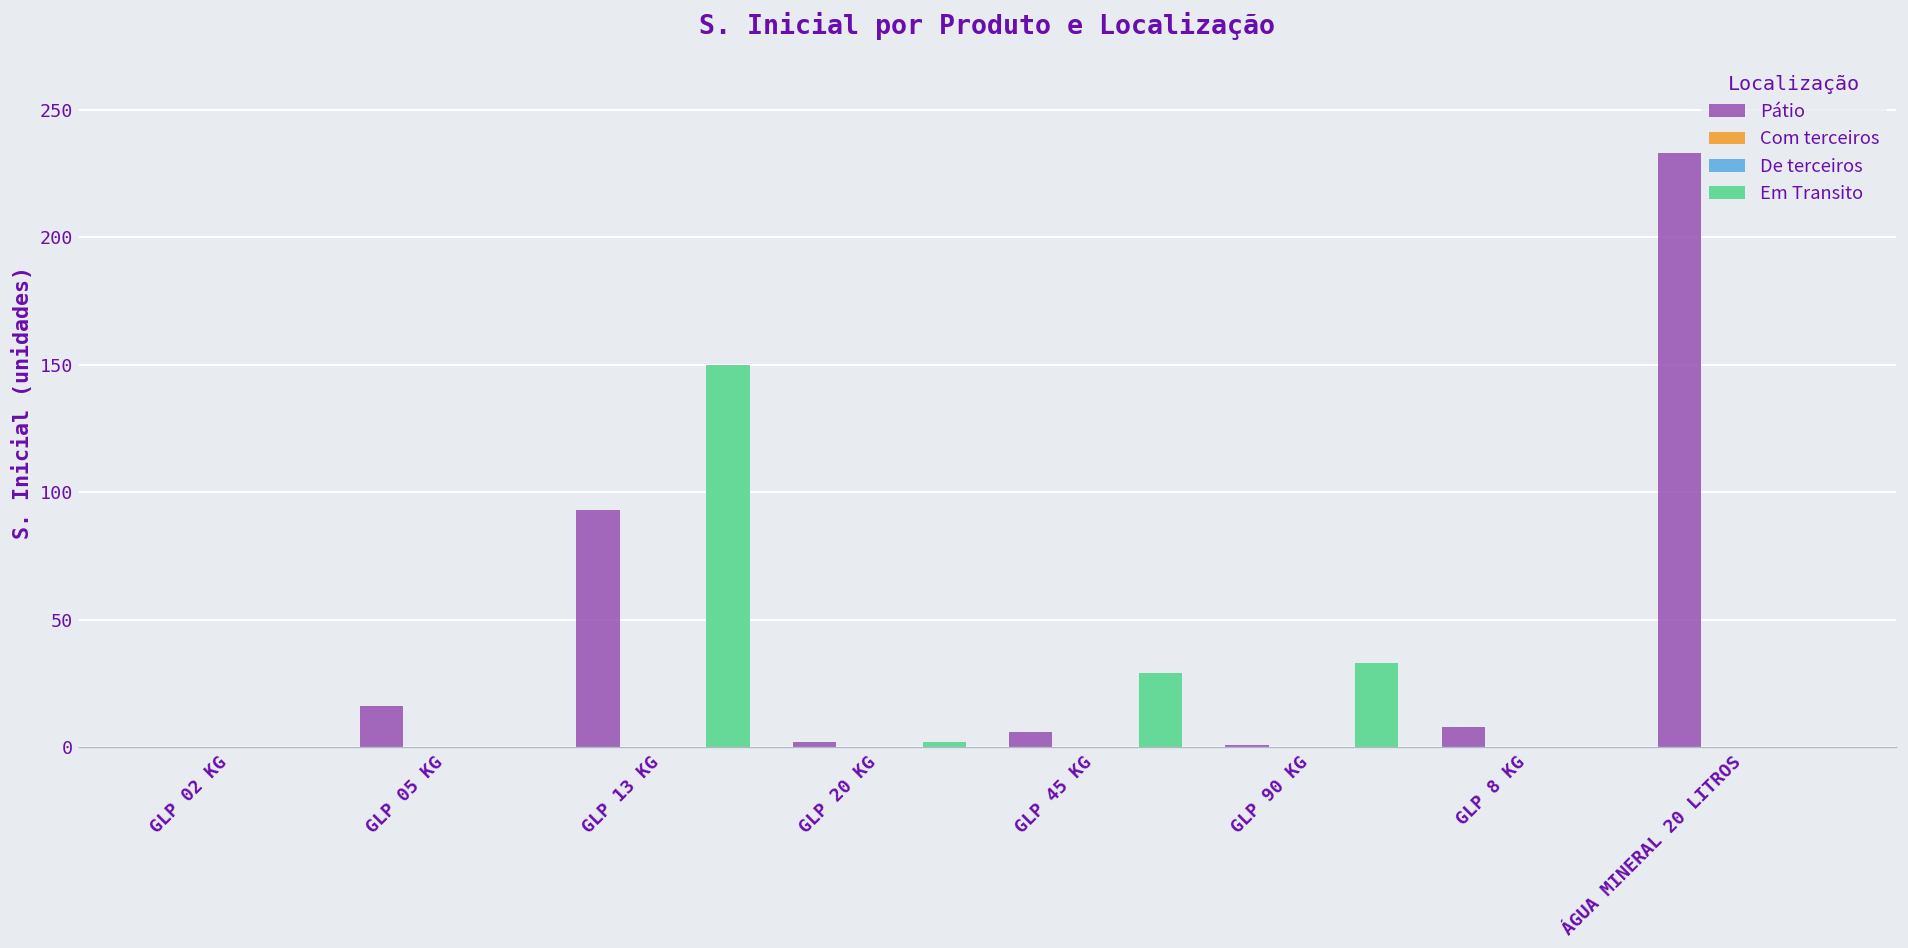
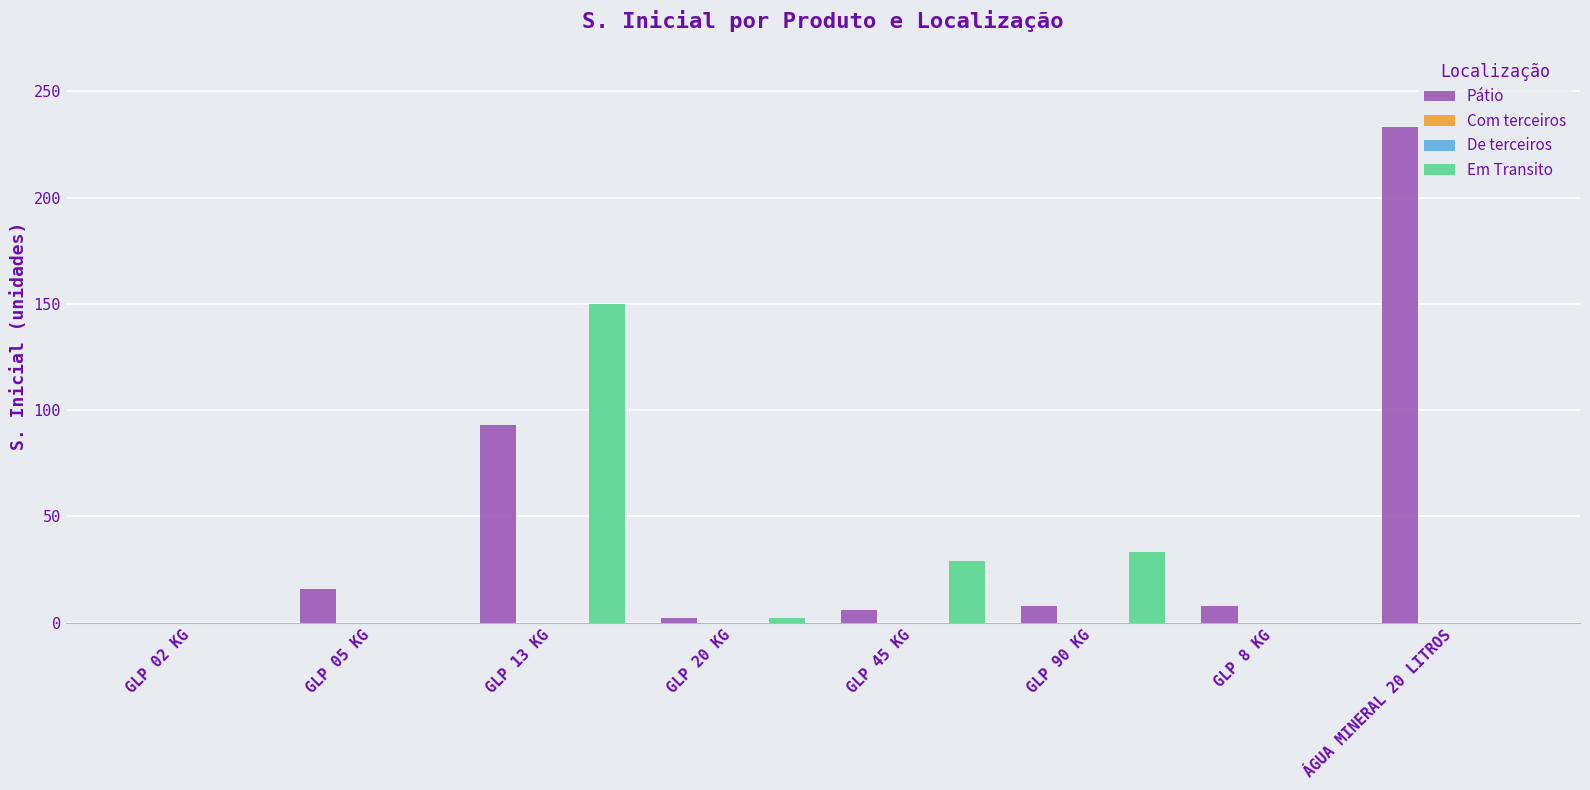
Pátio, GLP 90 KG: 1 -> 8
